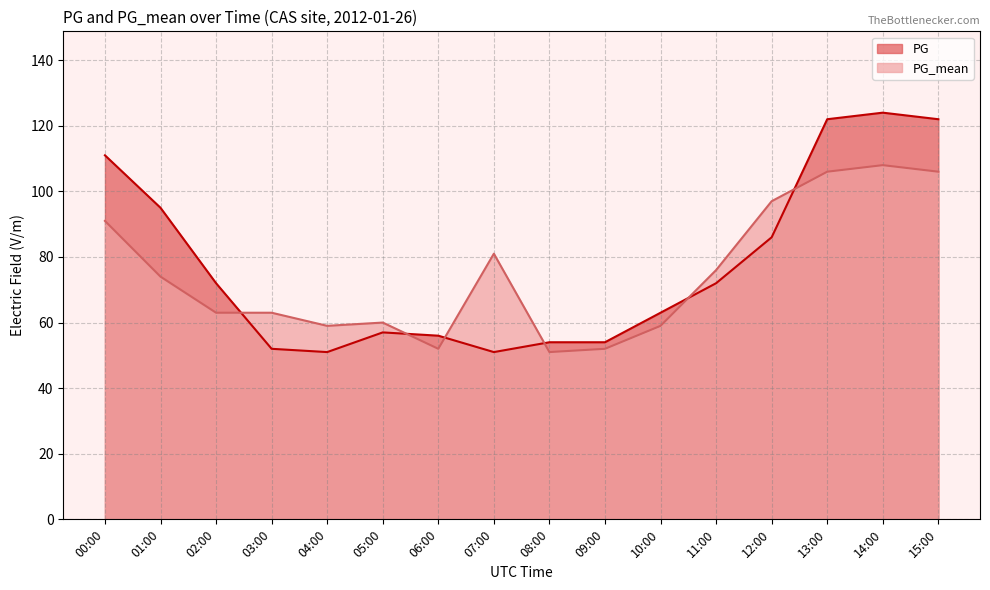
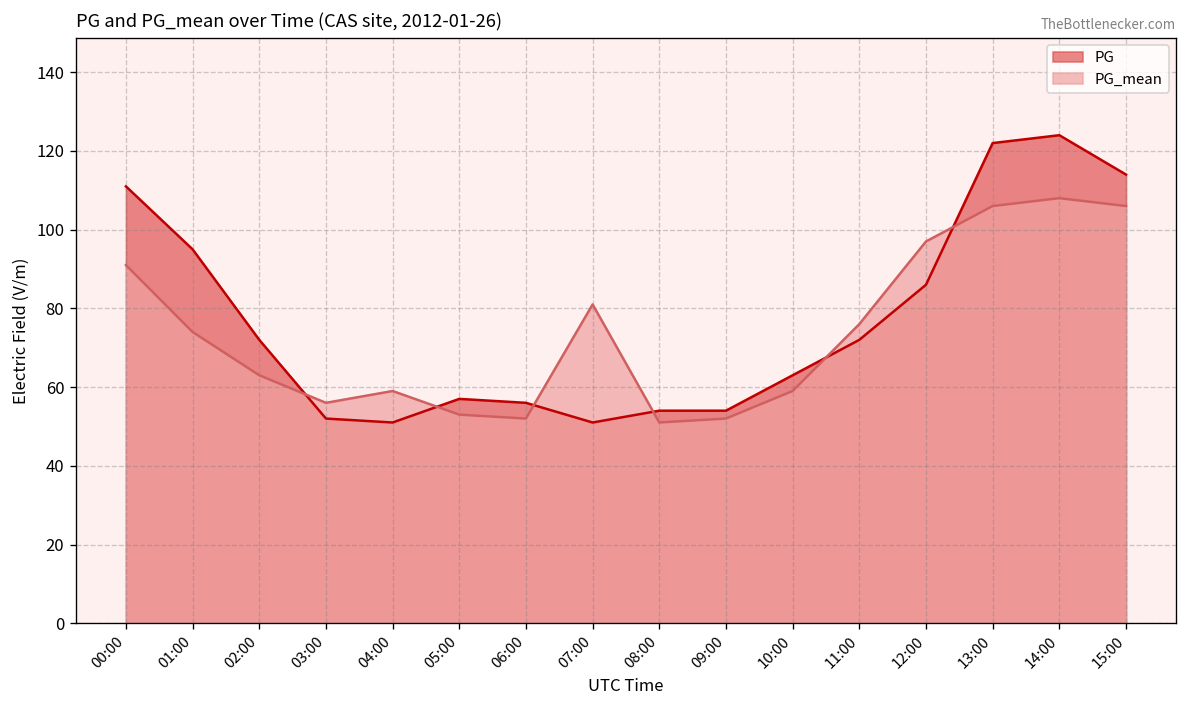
PG_mean, 03:00: 63 -> 56
PG_mean, 05:00: 60 -> 53
PG, 15:00: 122 -> 114
